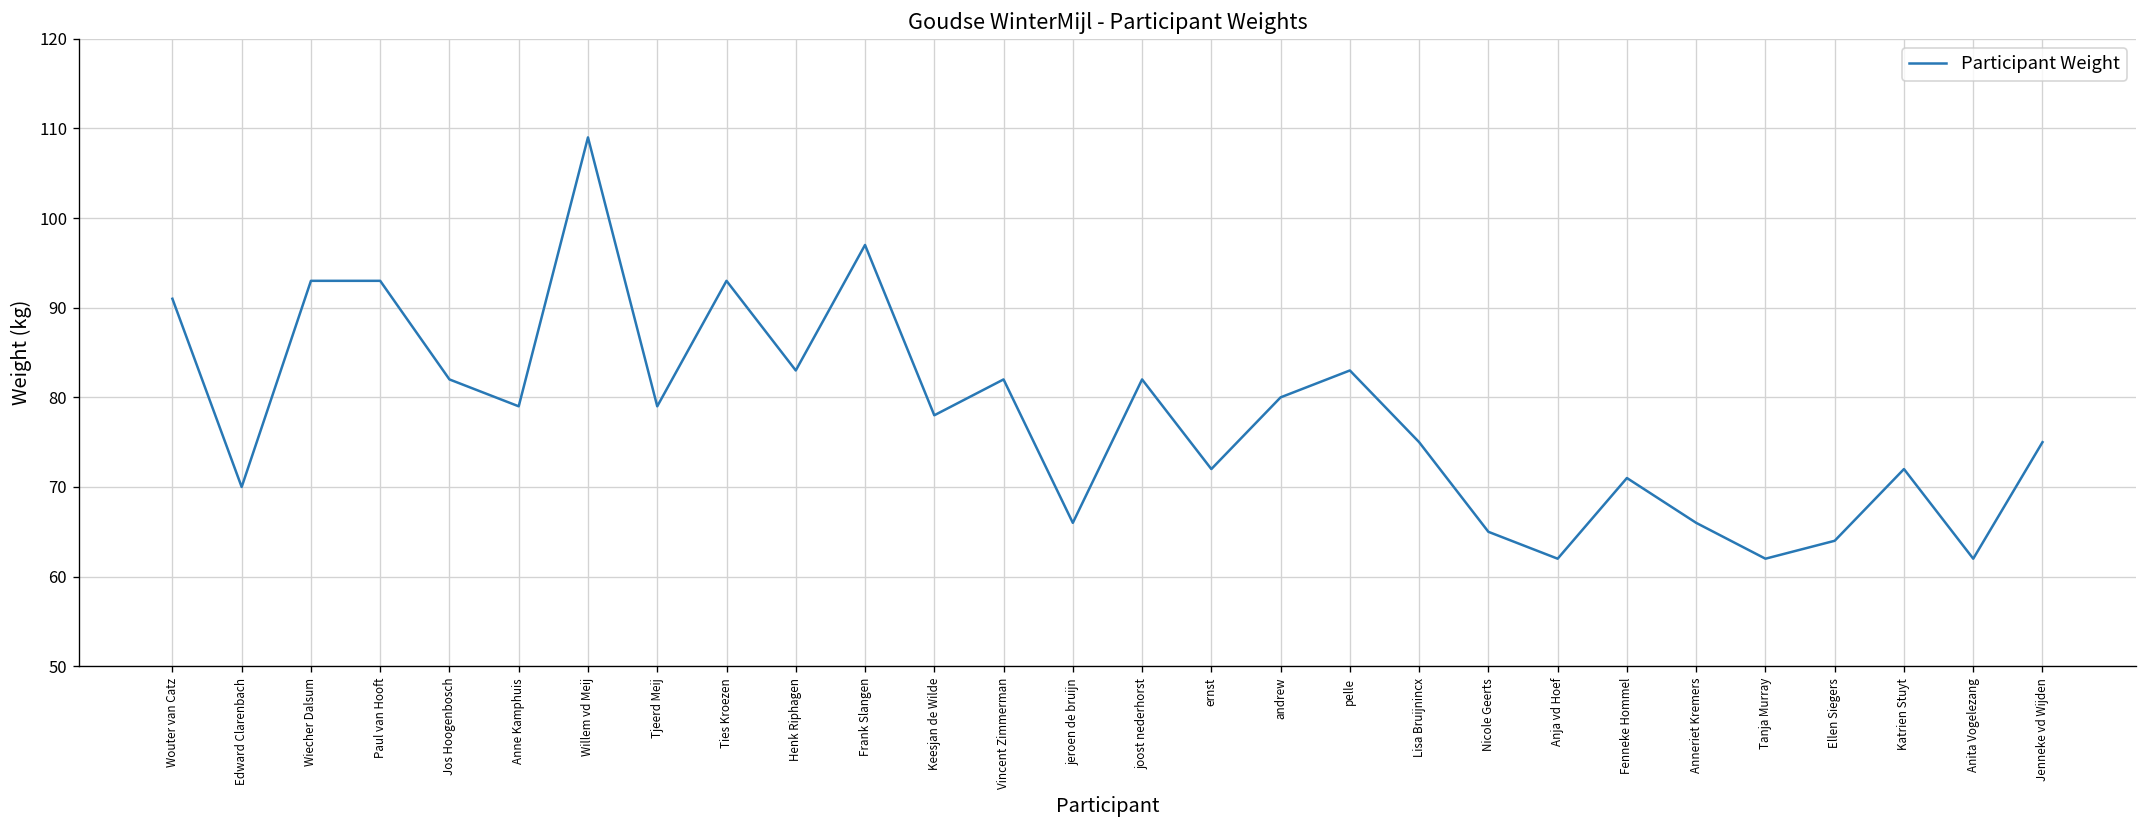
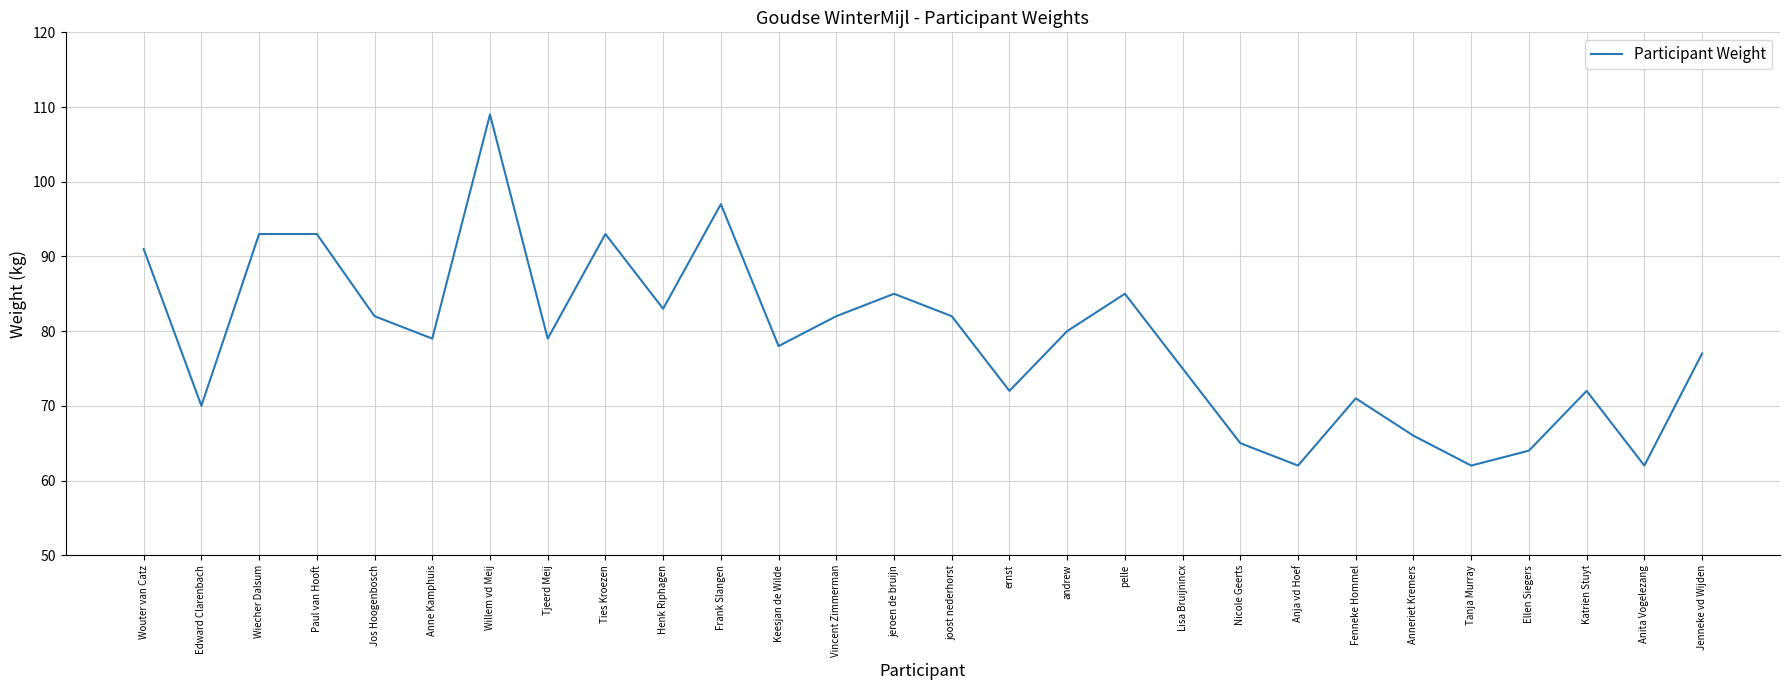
jeroen de bruijn: 66 -> 85
pelle: 83 -> 85
Jenneke vd Wijden: 75 -> 77
